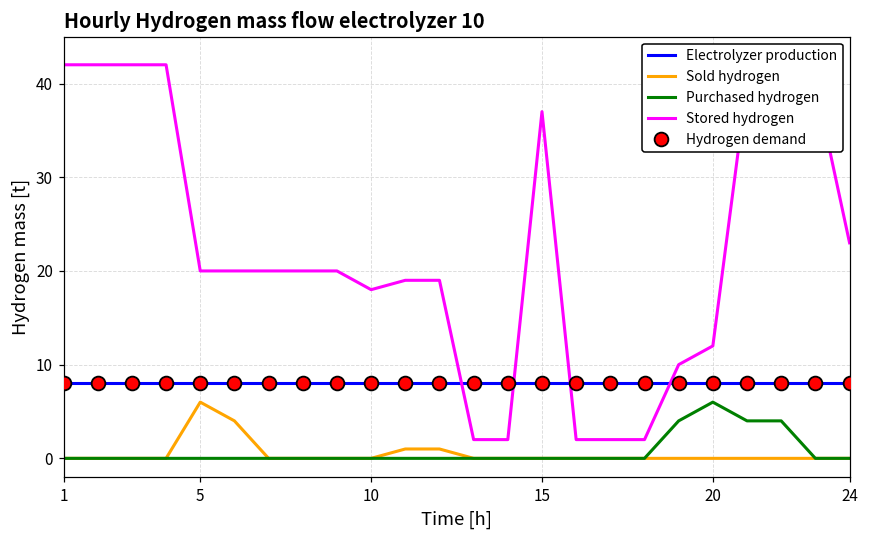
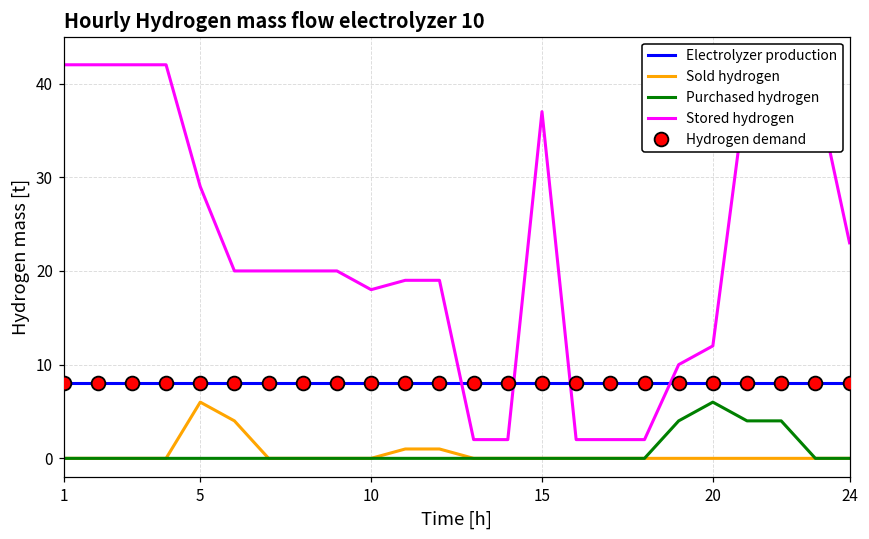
Stored hydrogen, 5: 20 -> 29
